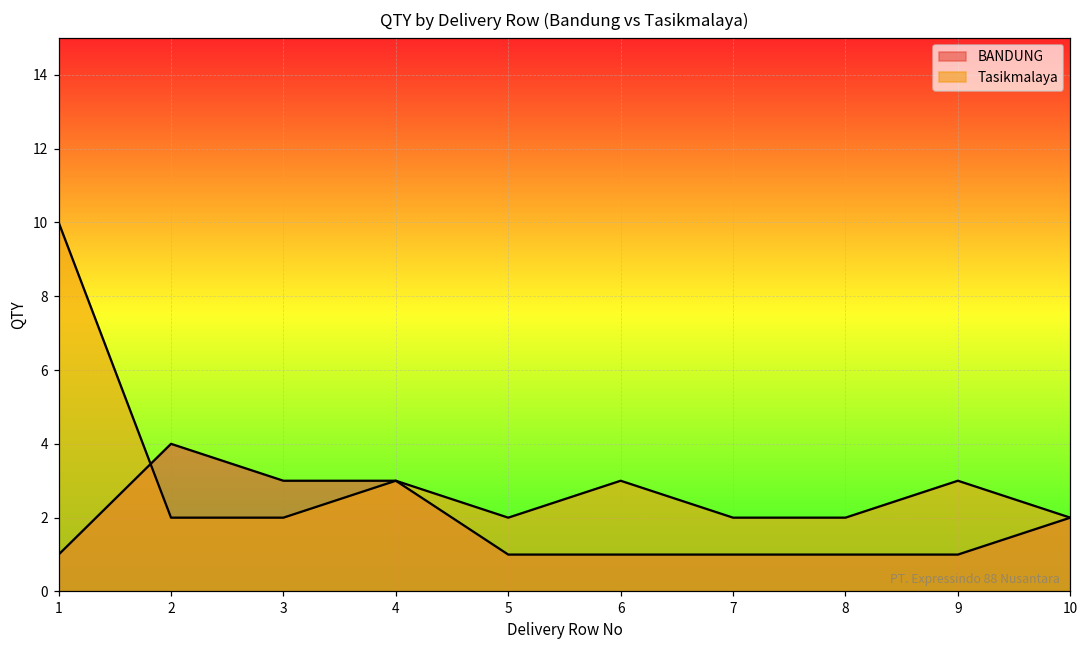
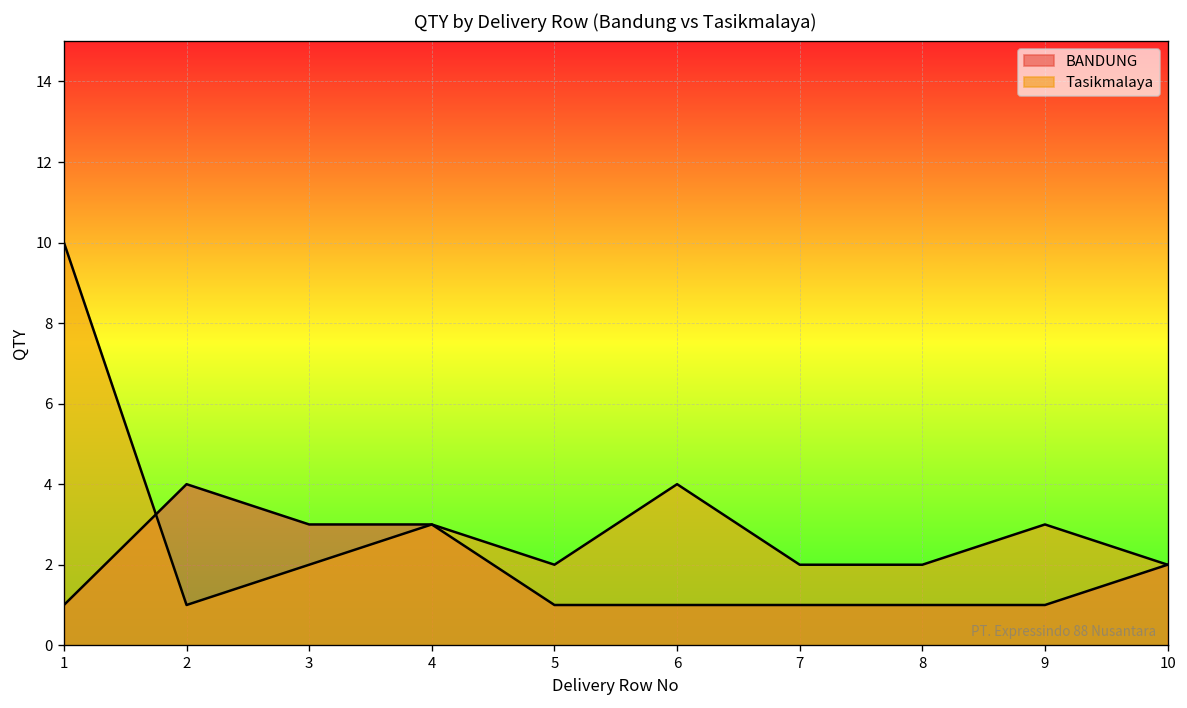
Tasikmalaya, 2: 2 -> 1
Tasikmalaya, 6: 3 -> 4
